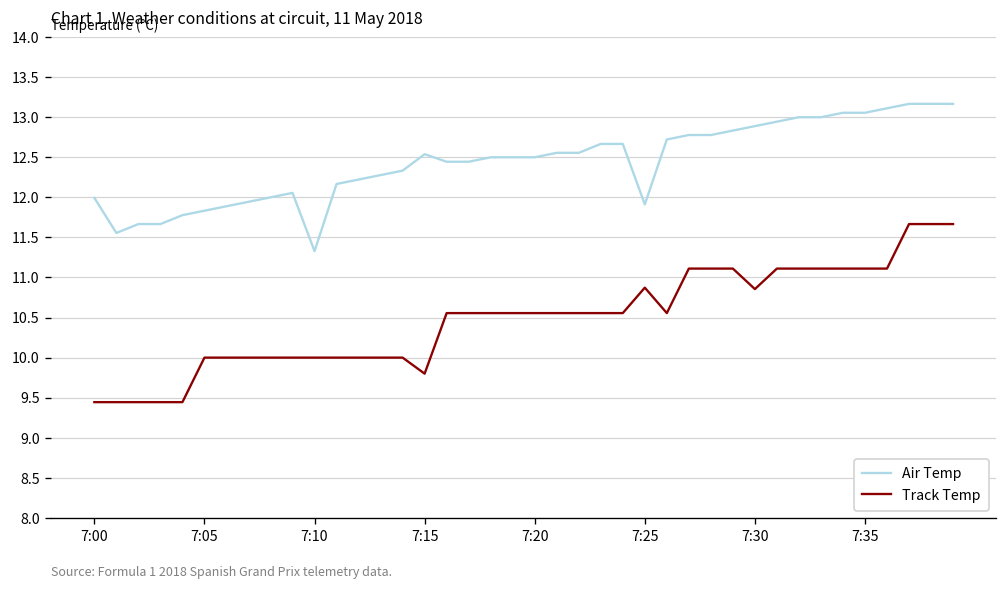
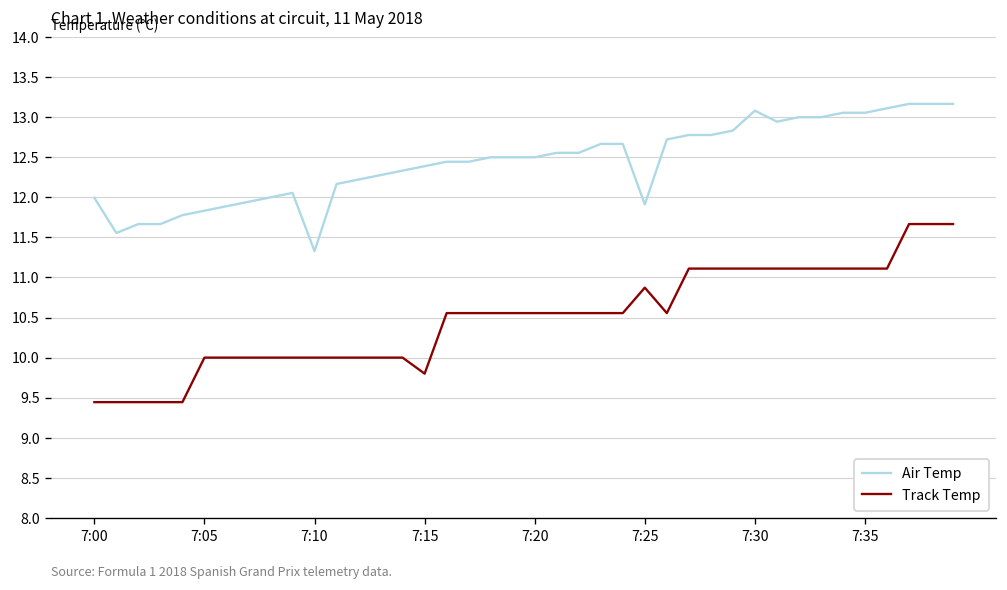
Air Temp, 7:15: 12.5 -> 12.4
Air Temp, 7:30: 12.9 -> 13.1
Track Temp, 7:30: 10.9 -> 11.1
